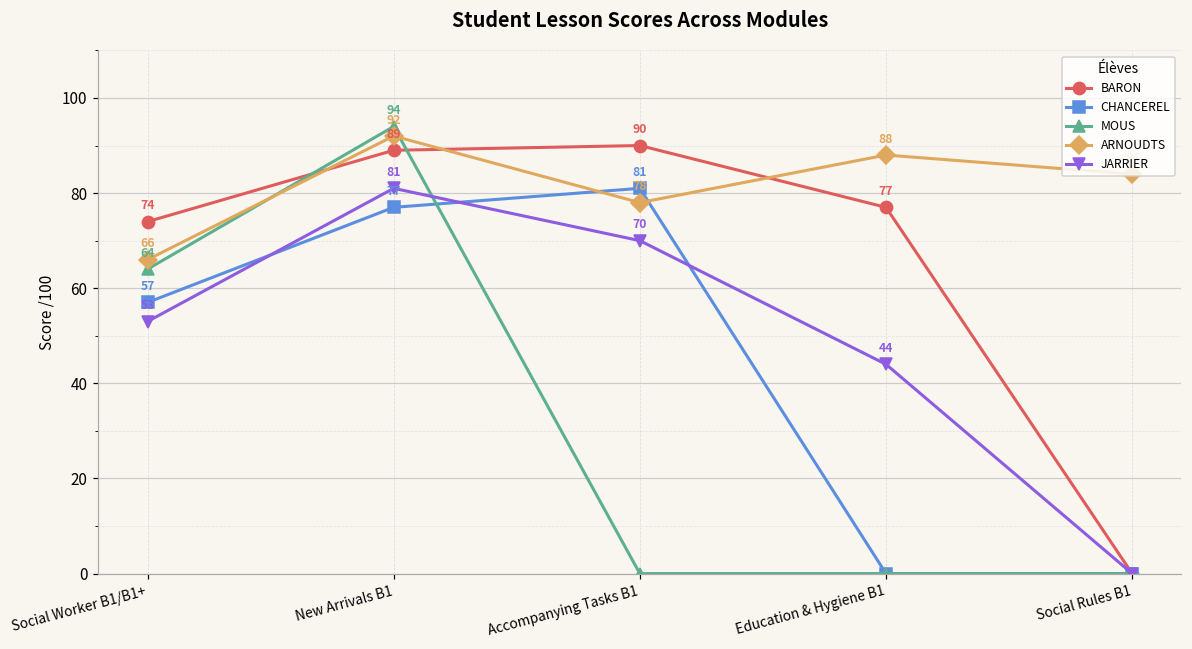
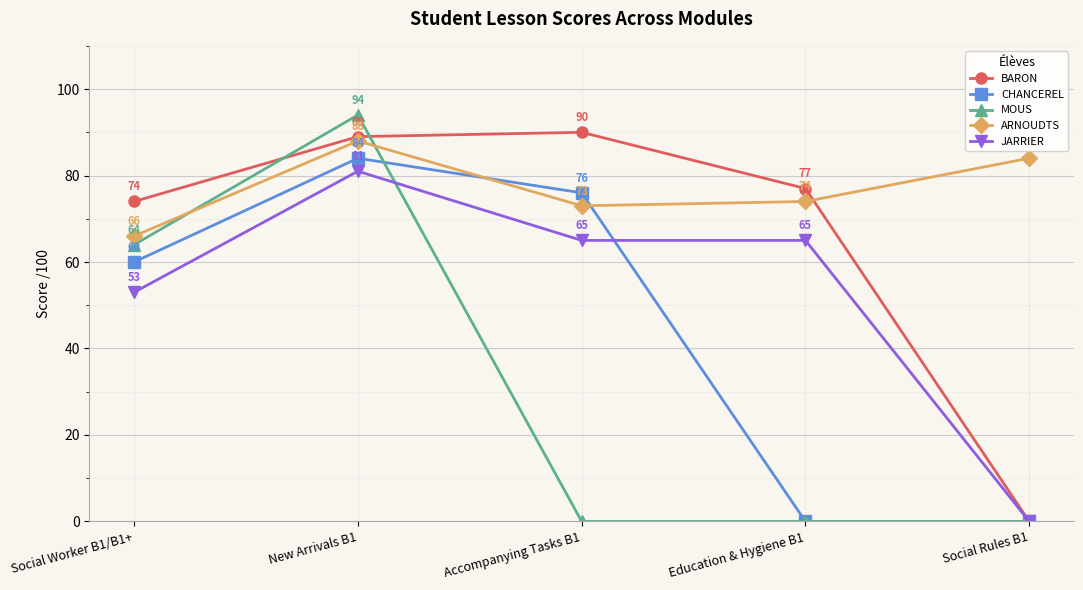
CHANCEREL, Social Worker B1/B1+: 57 -> 60
CHANCEREL, New Arrivals B1: 77 -> 84
ARNOUDTS, New Arrivals B1: 92 -> 88
CHANCEREL, Accompanying Tasks B1: 81 -> 76
ARNOUDTS, Accompanying Tasks B1: 78 -> 73
JARRIER, Accompanying Tasks B1: 70 -> 65
ARNOUDTS, Education & Hygiene B1: 88 -> 74
JARRIER, Education & Hygiene B1: 44 -> 65
